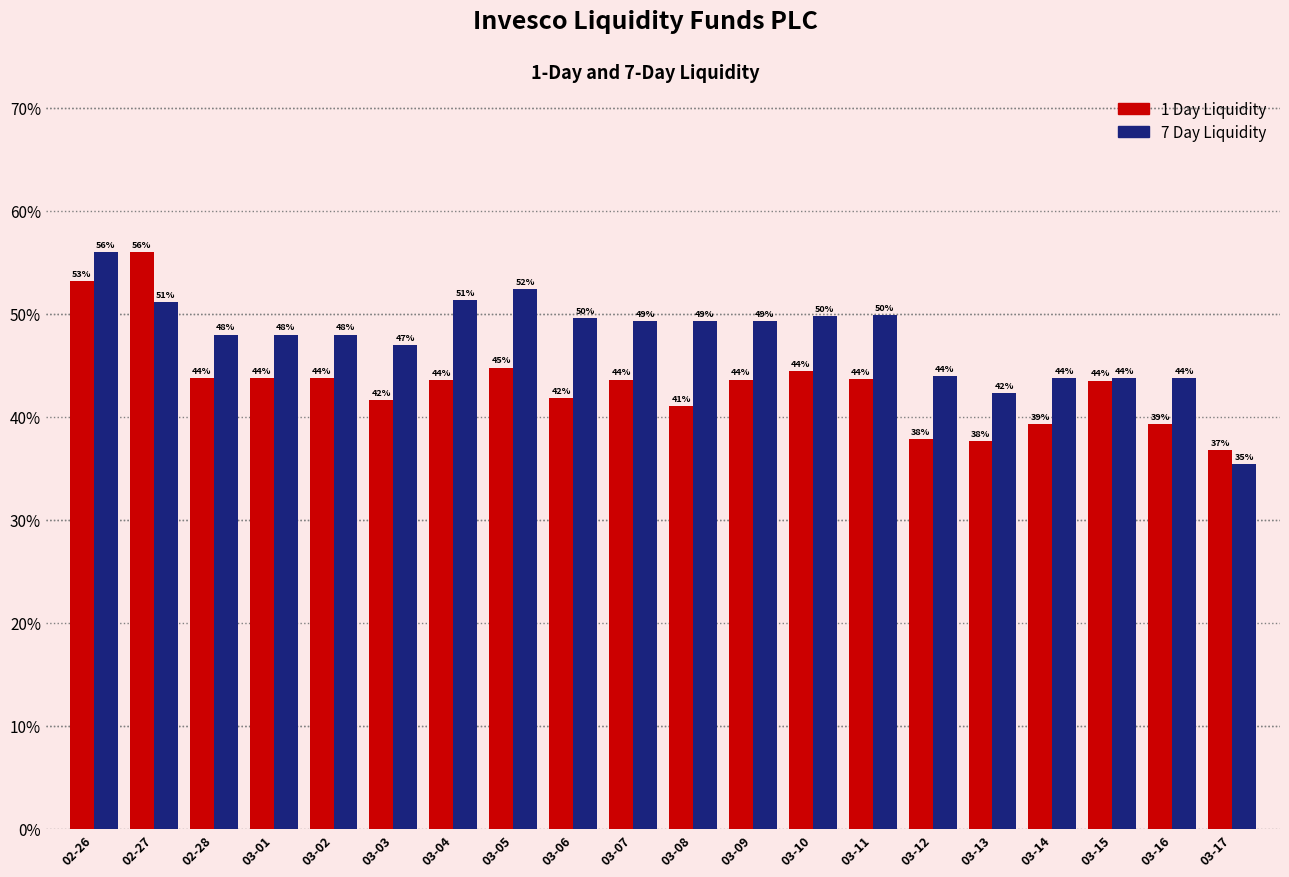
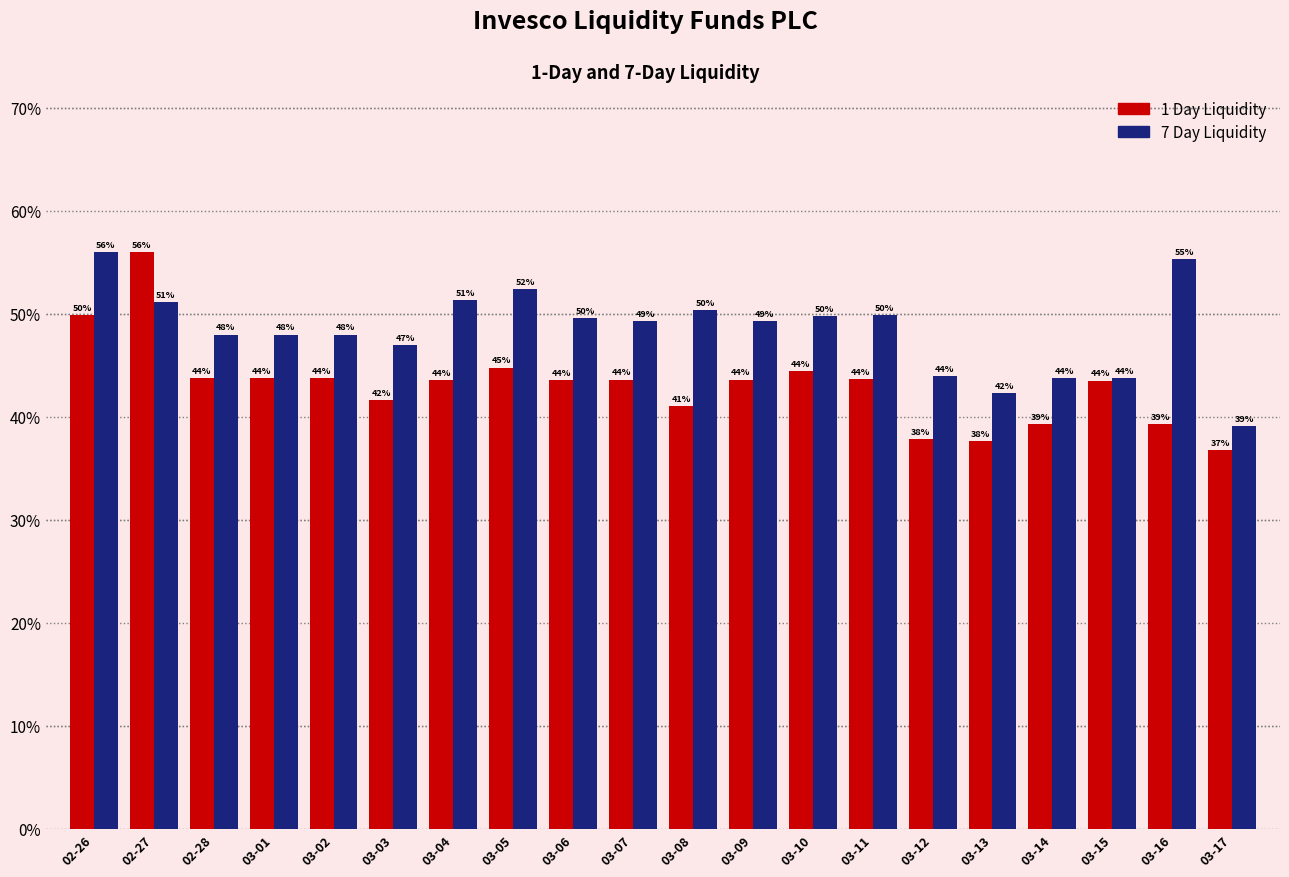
1 Day Liquidity, 02-26: 53% -> 50%
1 Day Liquidity, 03-06: 42% -> 44%
7 Day Liquidity, 03-08: 49% -> 50%
7 Day Liquidity, 03-16: 44% -> 55%
7 Day Liquidity, 03-17: 35% -> 39%
